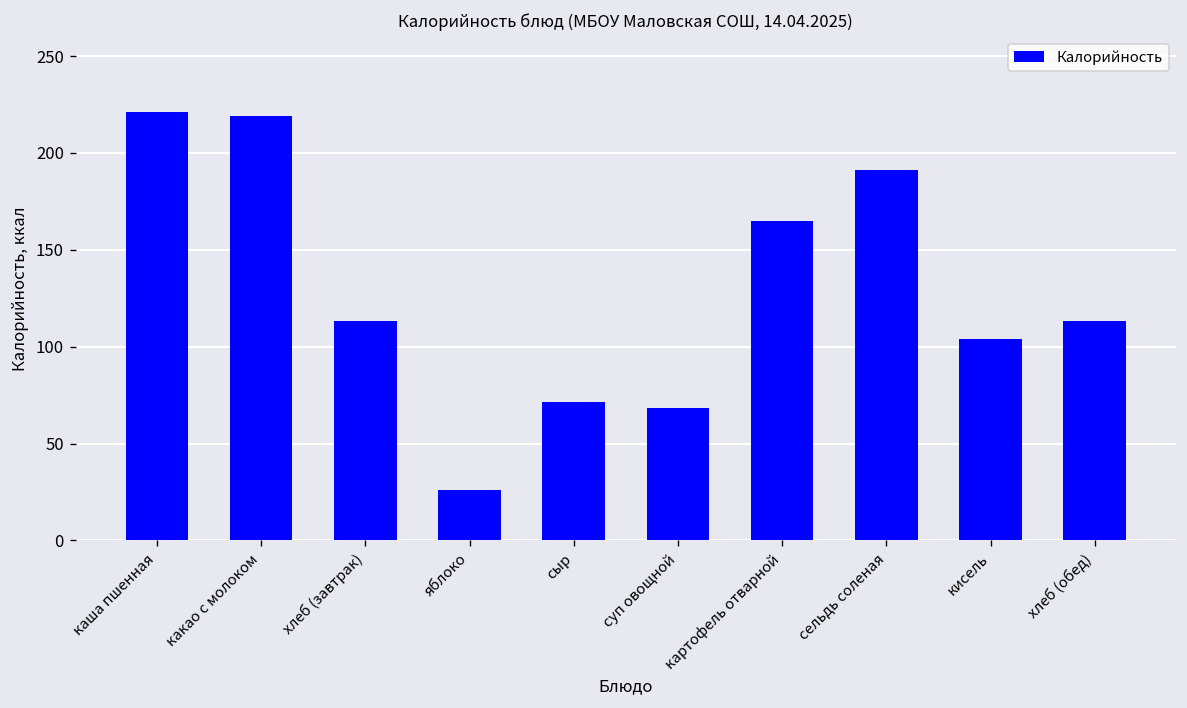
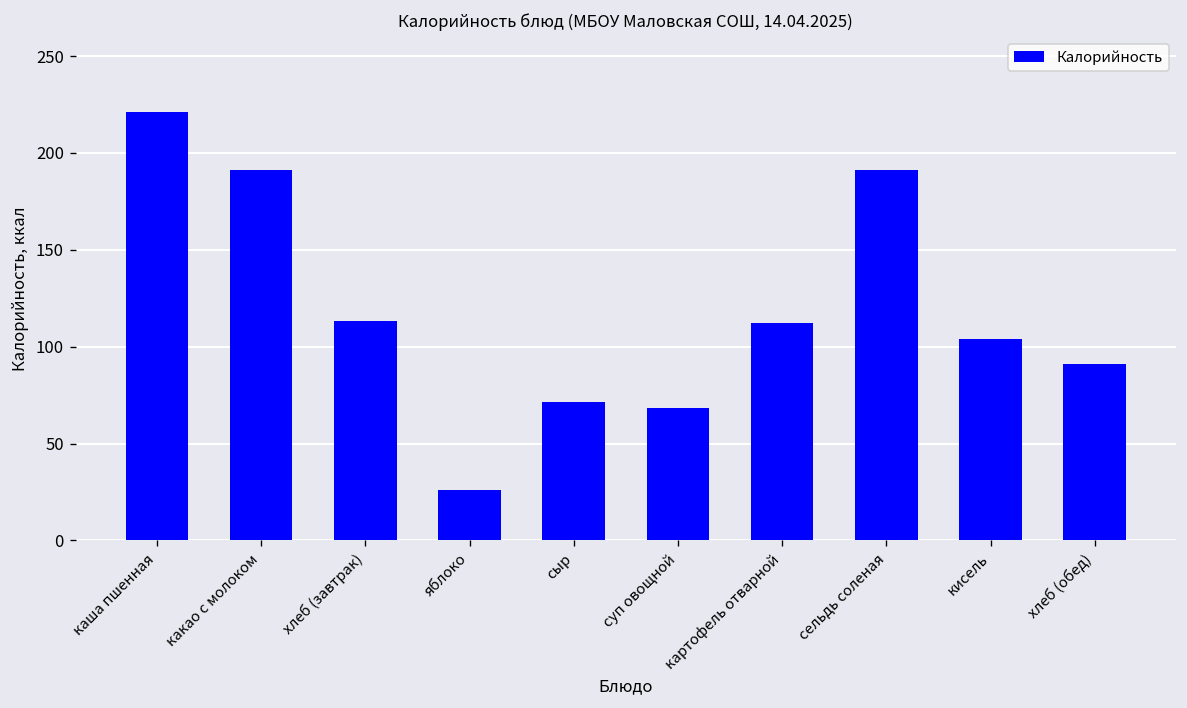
какао с молоком: 219 -> 191
картофель отварной: 165 -> 112
хлеб (обед): 113 -> 91
